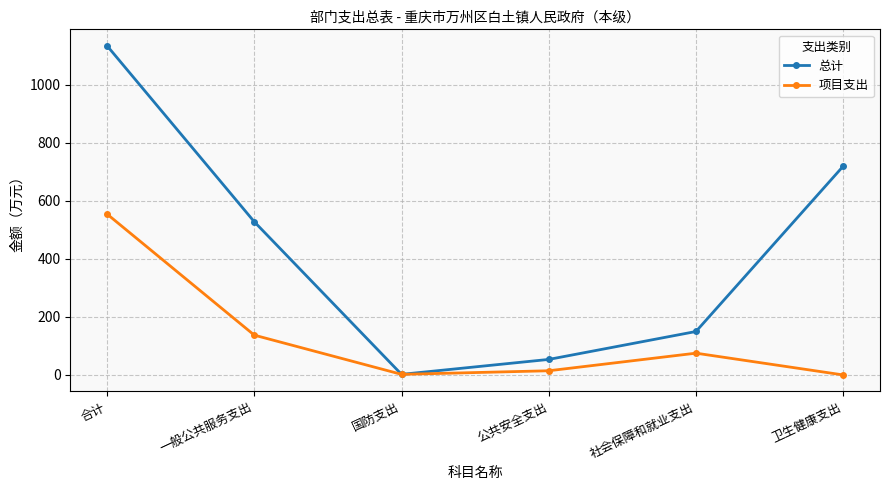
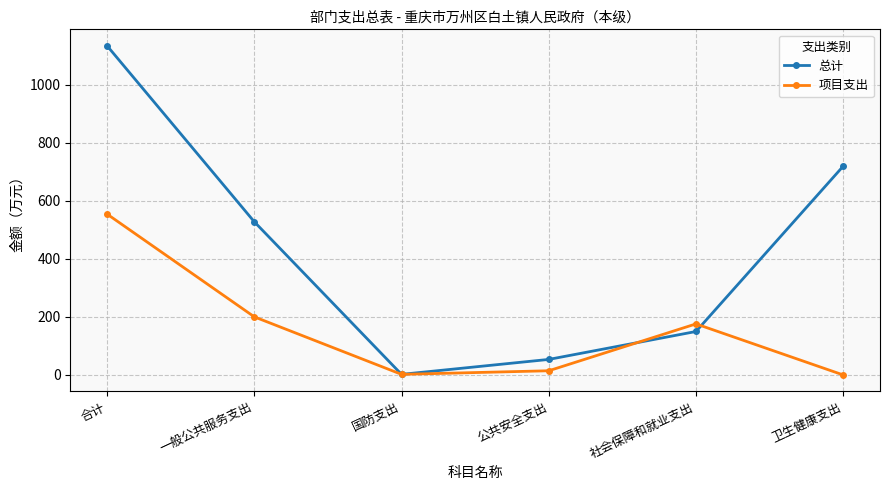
项目支出, 一般公共服务支出: 140 -> 200
项目支出, 社会保障和就业支出: 80 -> 180
